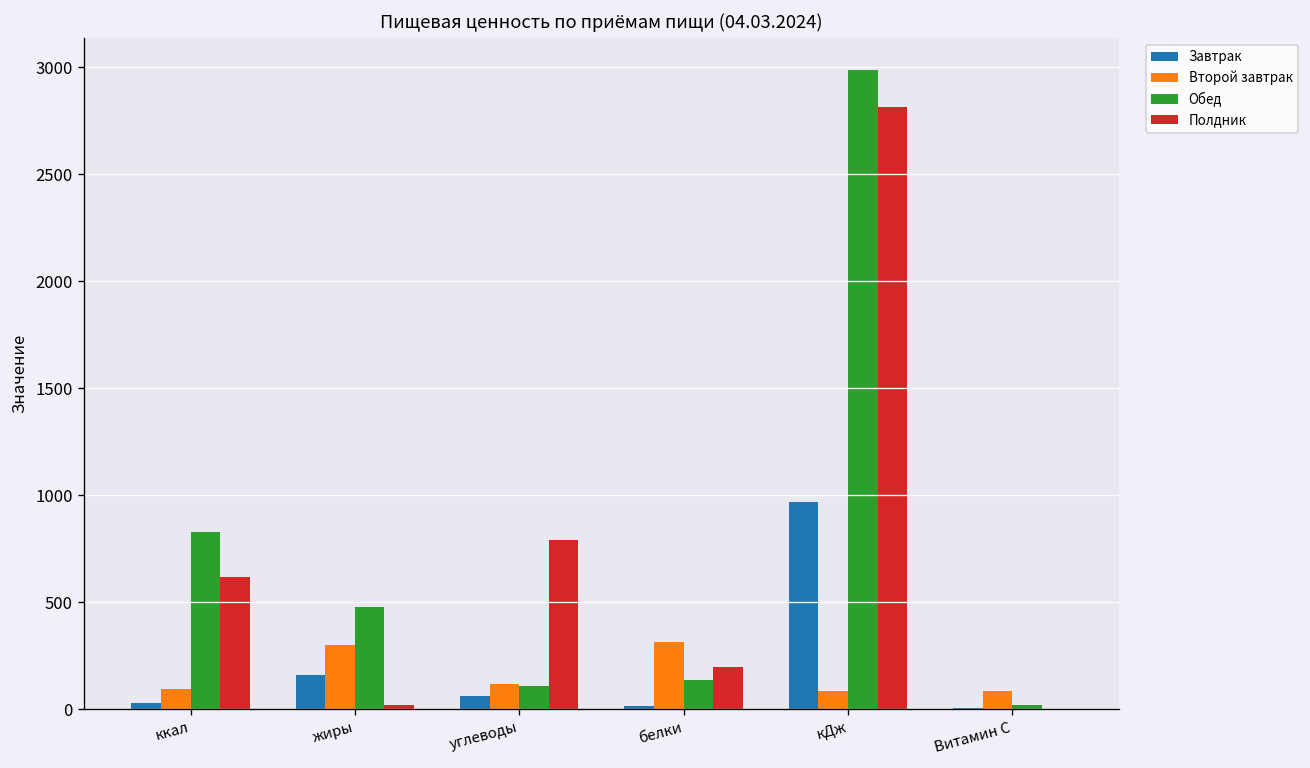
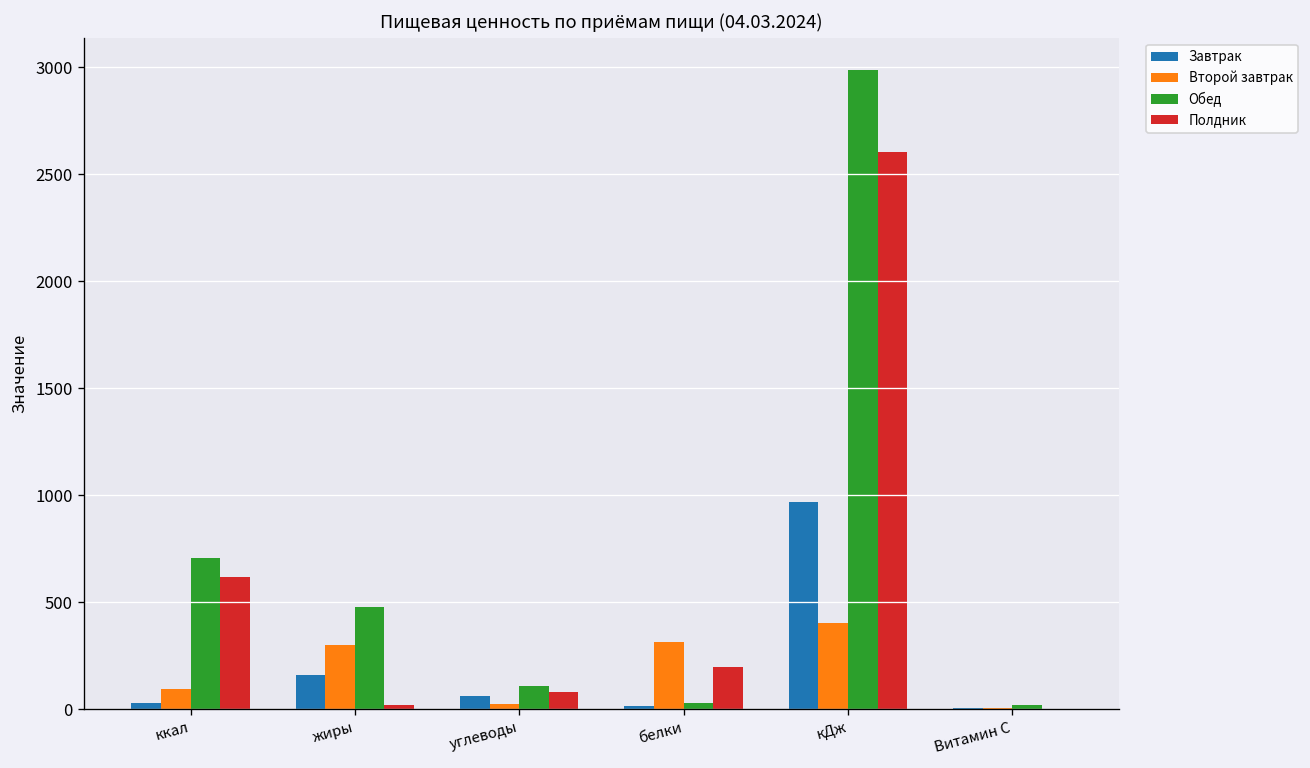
Обед, ккал: 830 -> 710
Второй завтрак, углеводы: 120 -> 20
Полдник, углеводы: 790 -> 80
Обед, белки: 130 -> 30
Второй завтрак, кДж: 90 -> 400
Полдник, кДж: 2820 -> 2600
Второй завтрак, Витамин С: 80 -> 10
